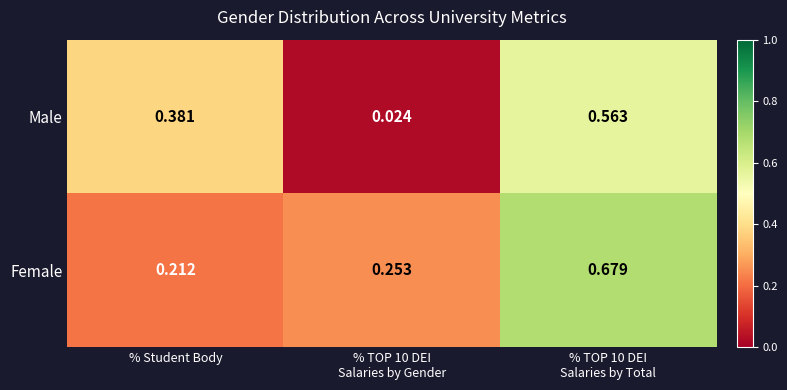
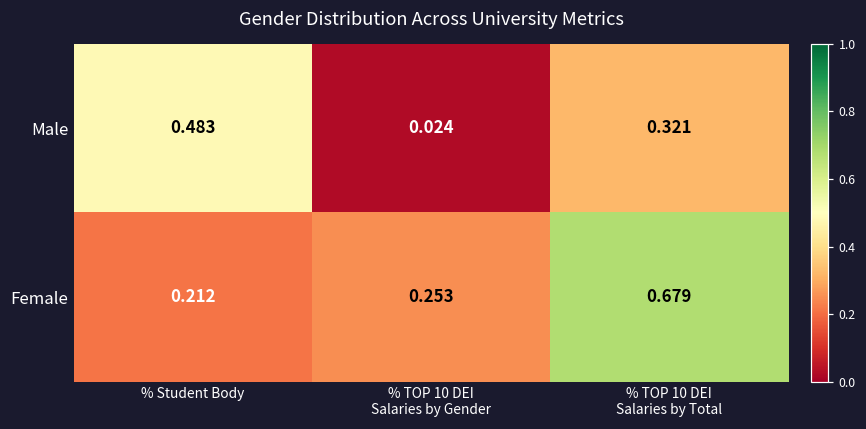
Male, % Student Body: 0.381 -> 0.483
Male, % TOP 10 DEI Salaries by Total: 0.563 -> 0.321
